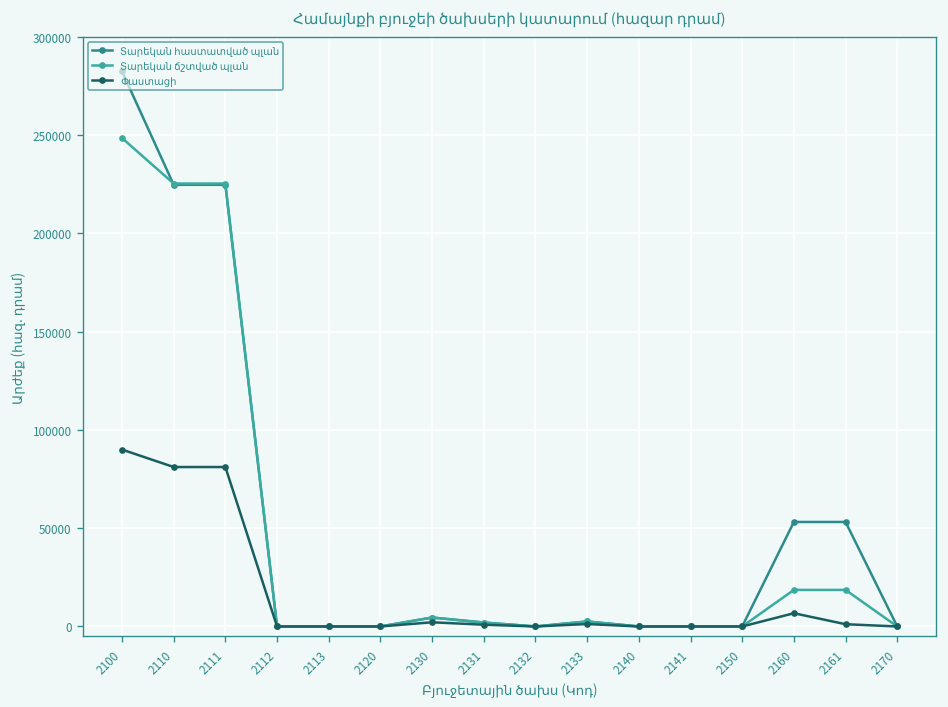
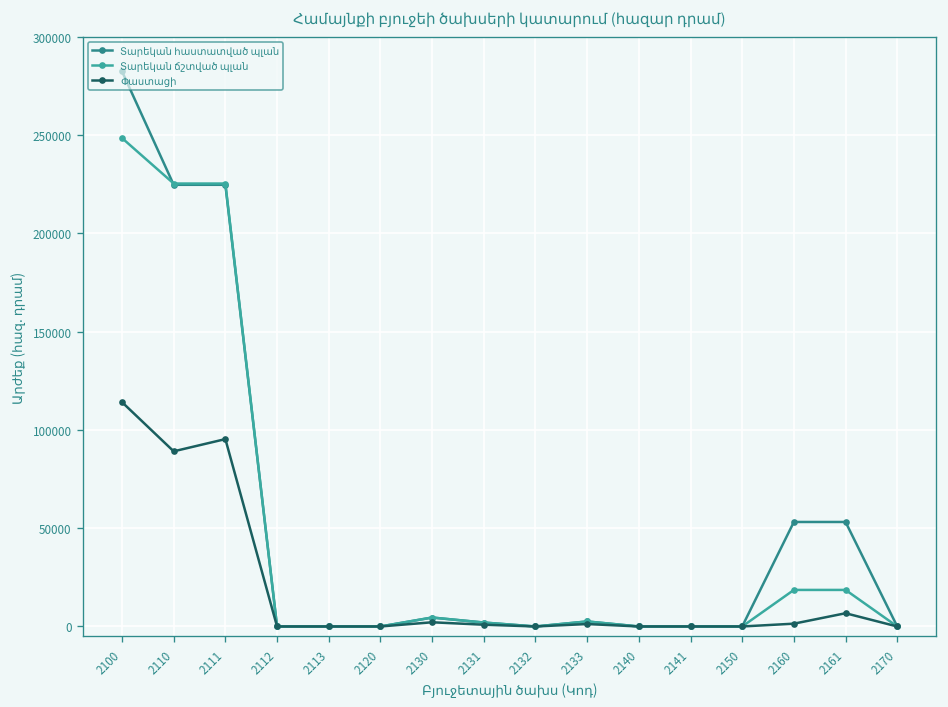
Փաստացի, 2100: 90000 -> 114000
Փաստացի, 2110: 81000 -> 89000
Փաստացի, 2111: 81000 -> 95000
Փաստացի, 2160: 7000 -> 1000
Փաստացի, 2161: 1000 -> 7000
